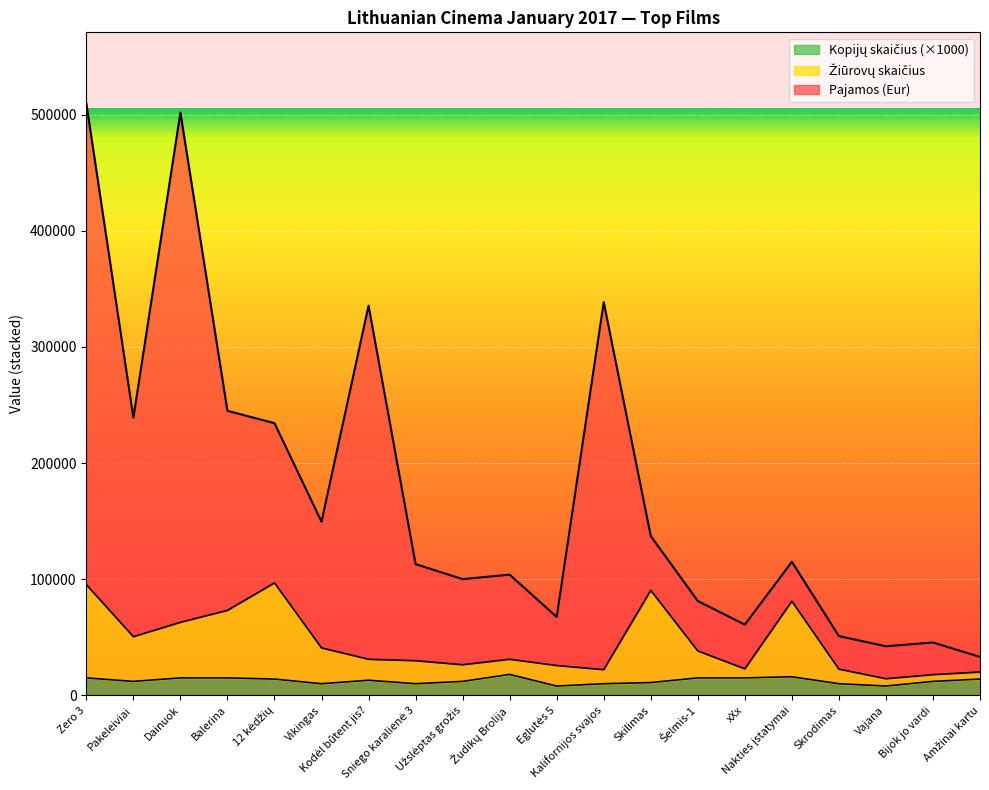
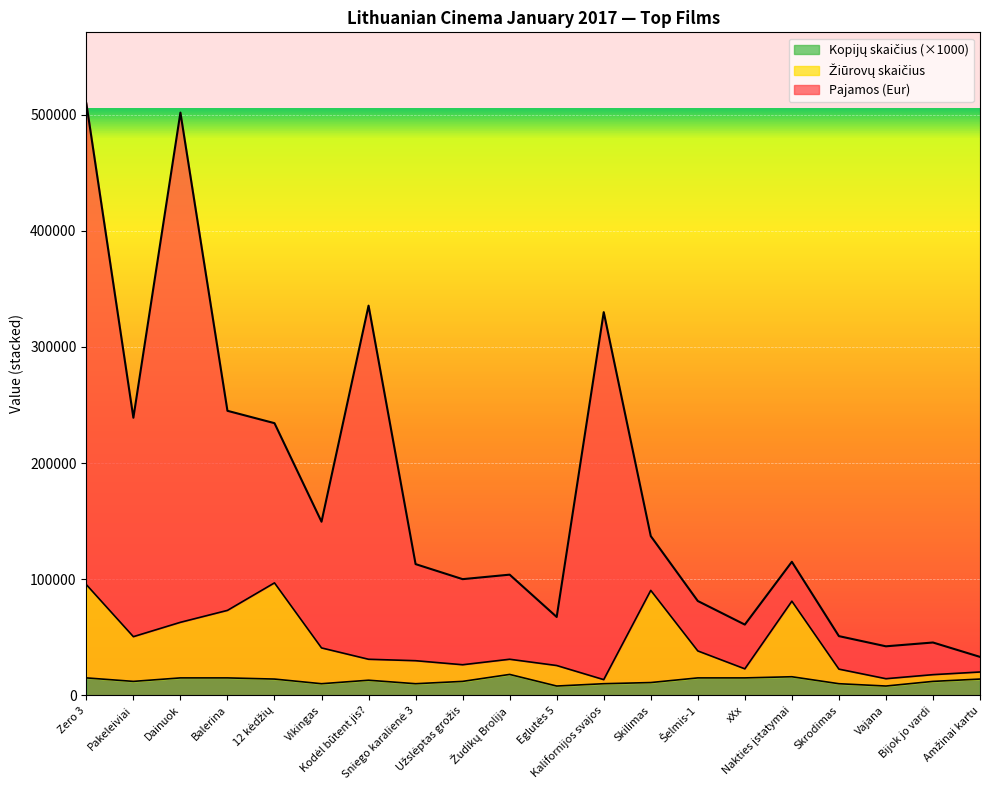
Žiūrovų skaičius, Kalifornijos svajos: 12000 -> 4000
